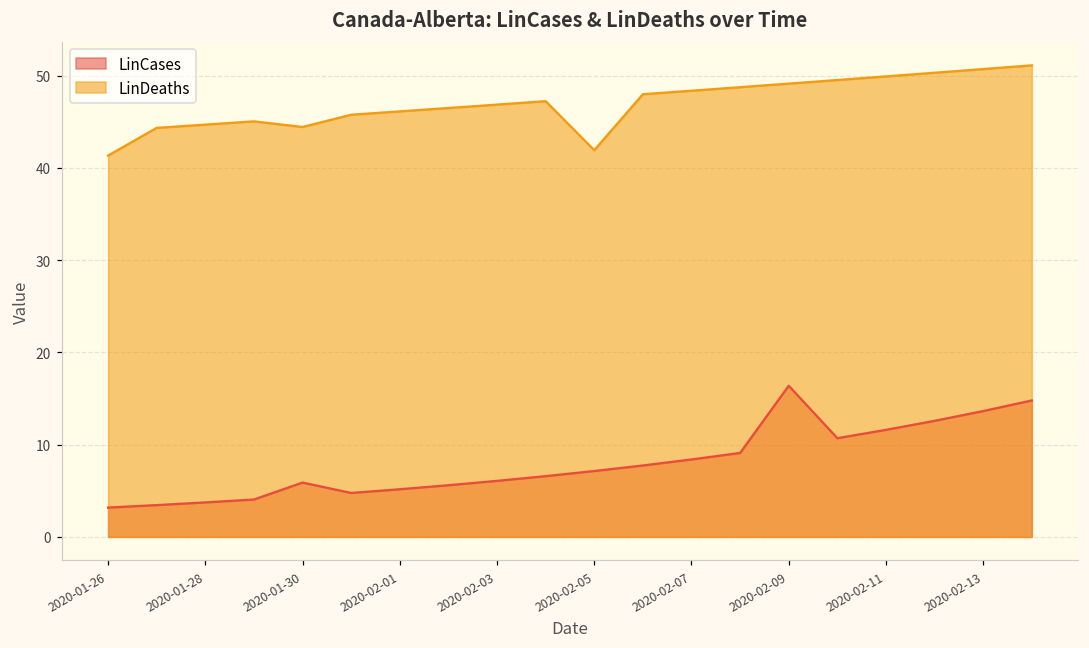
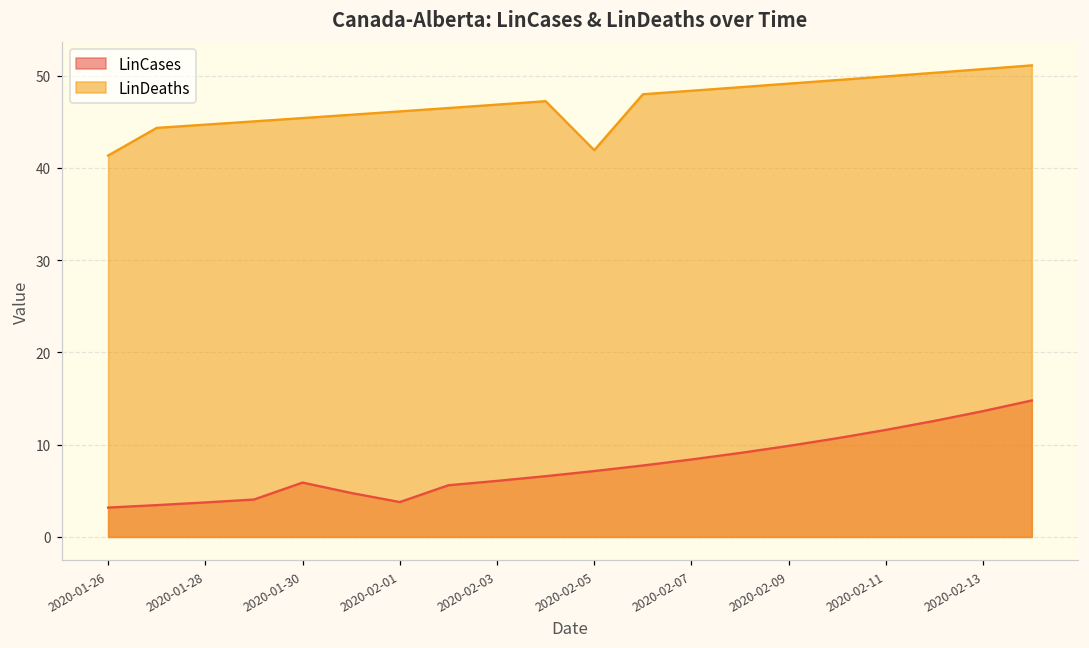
LinDeaths, 2020-01-30: 44 -> 45
LinCases, 2020-02-01: 5 -> 4
LinCases, 2020-02-09: 16 -> 10
